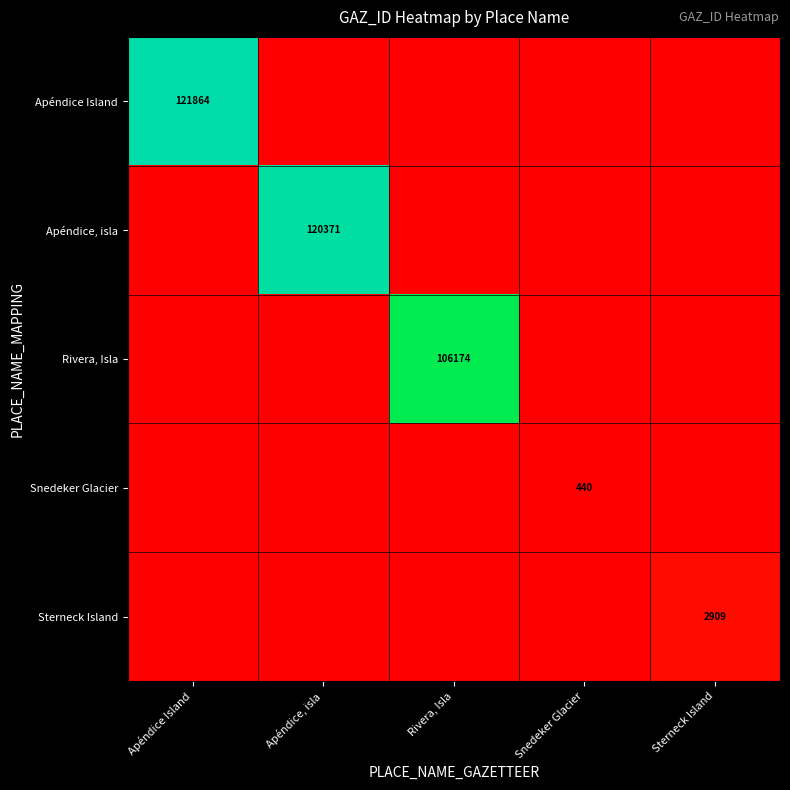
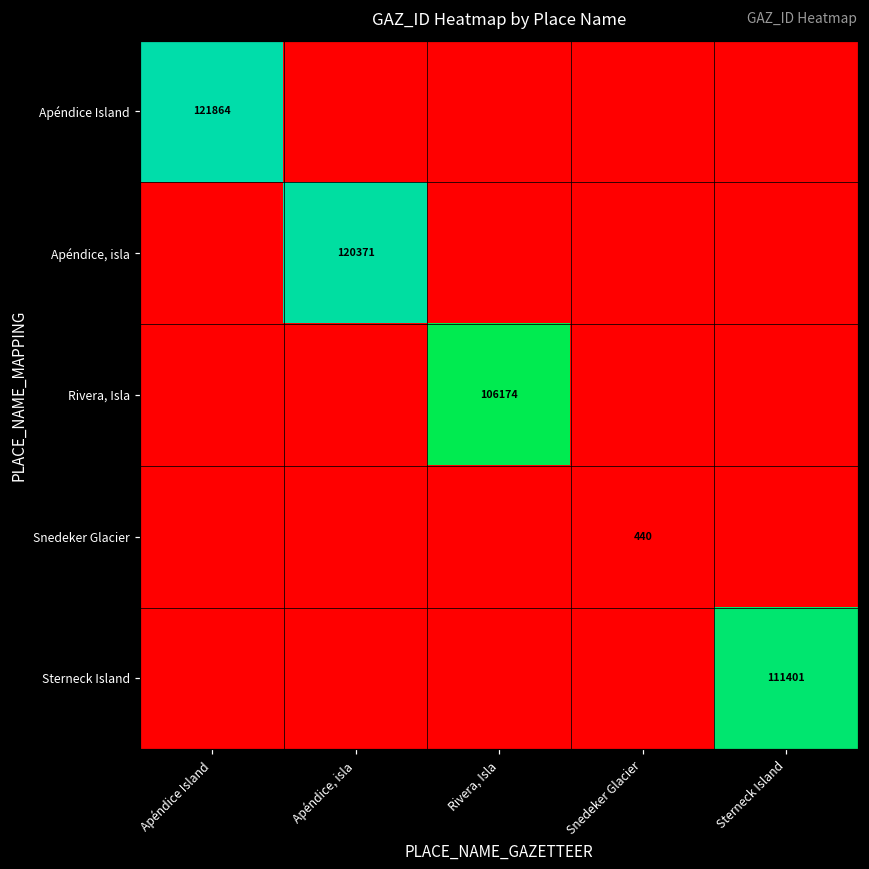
Sterneck Island, Sterneck Island: 2909 -> 111401
